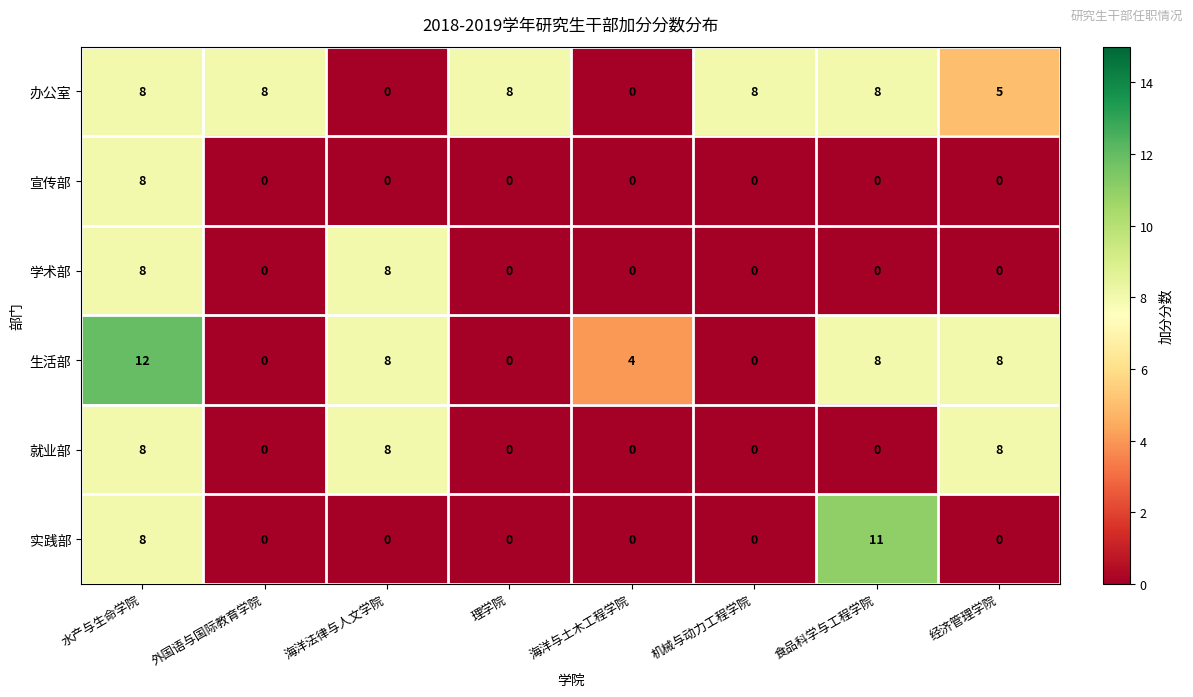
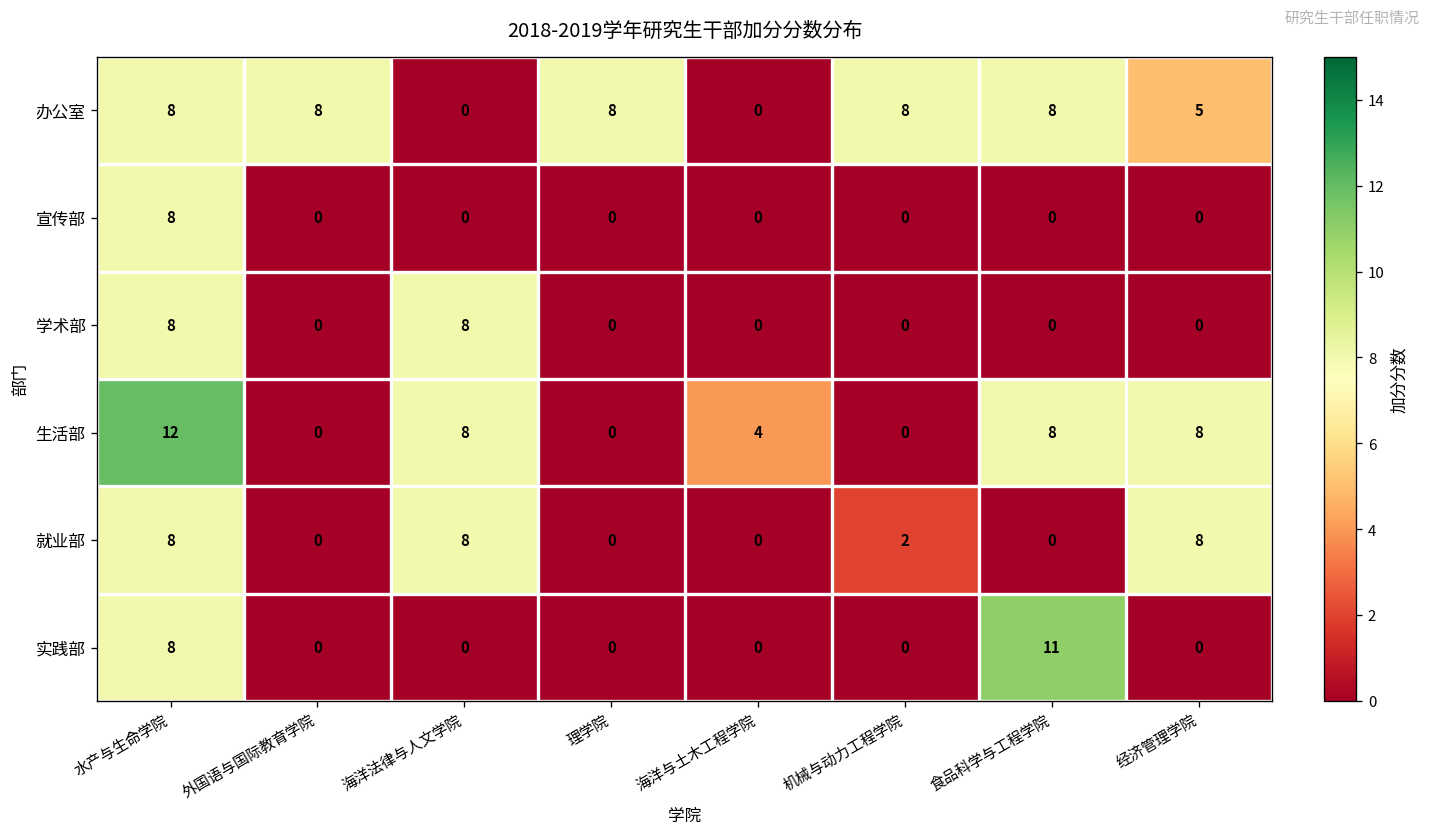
就业部, 机械与动力工程学院: 0 -> 2
